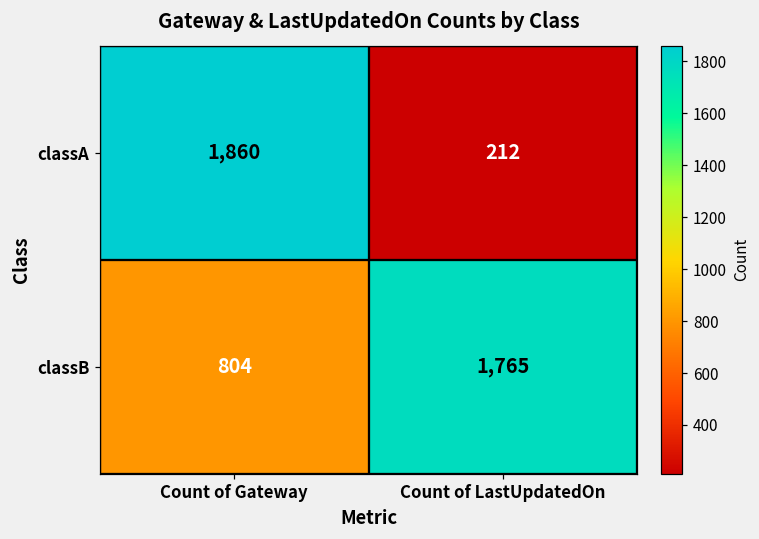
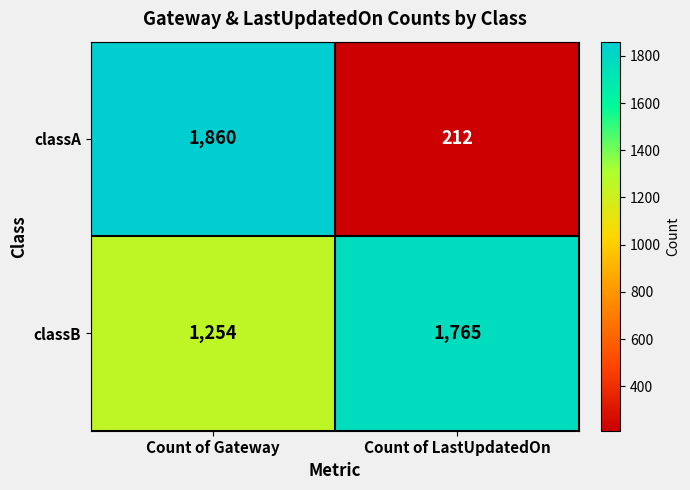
classB, Count of Gateway: 804 -> 1,254
